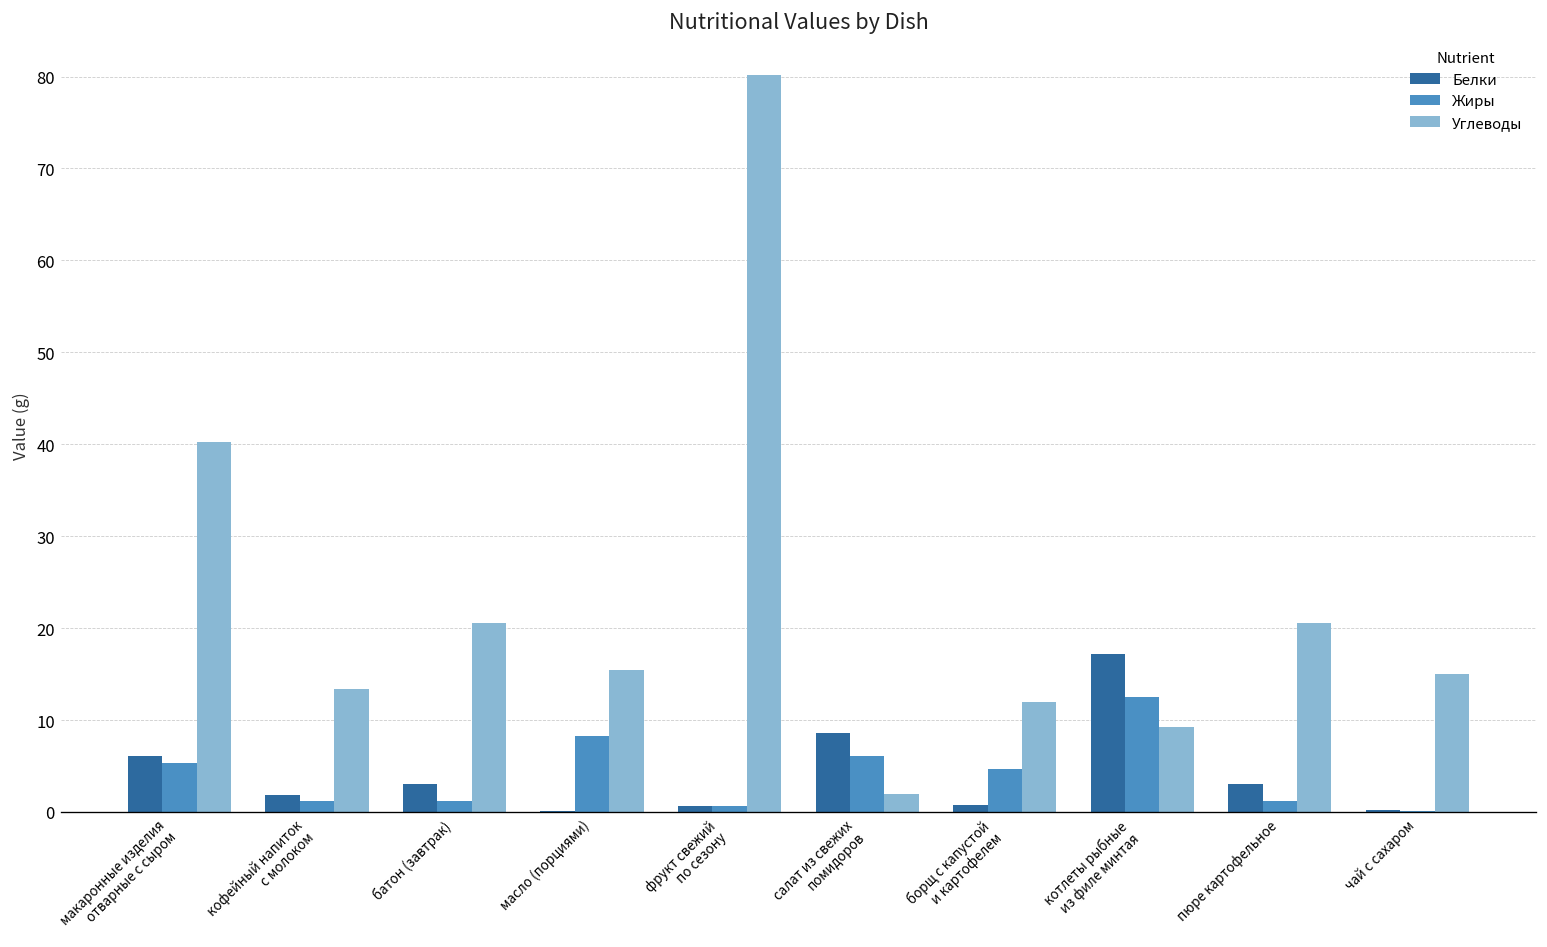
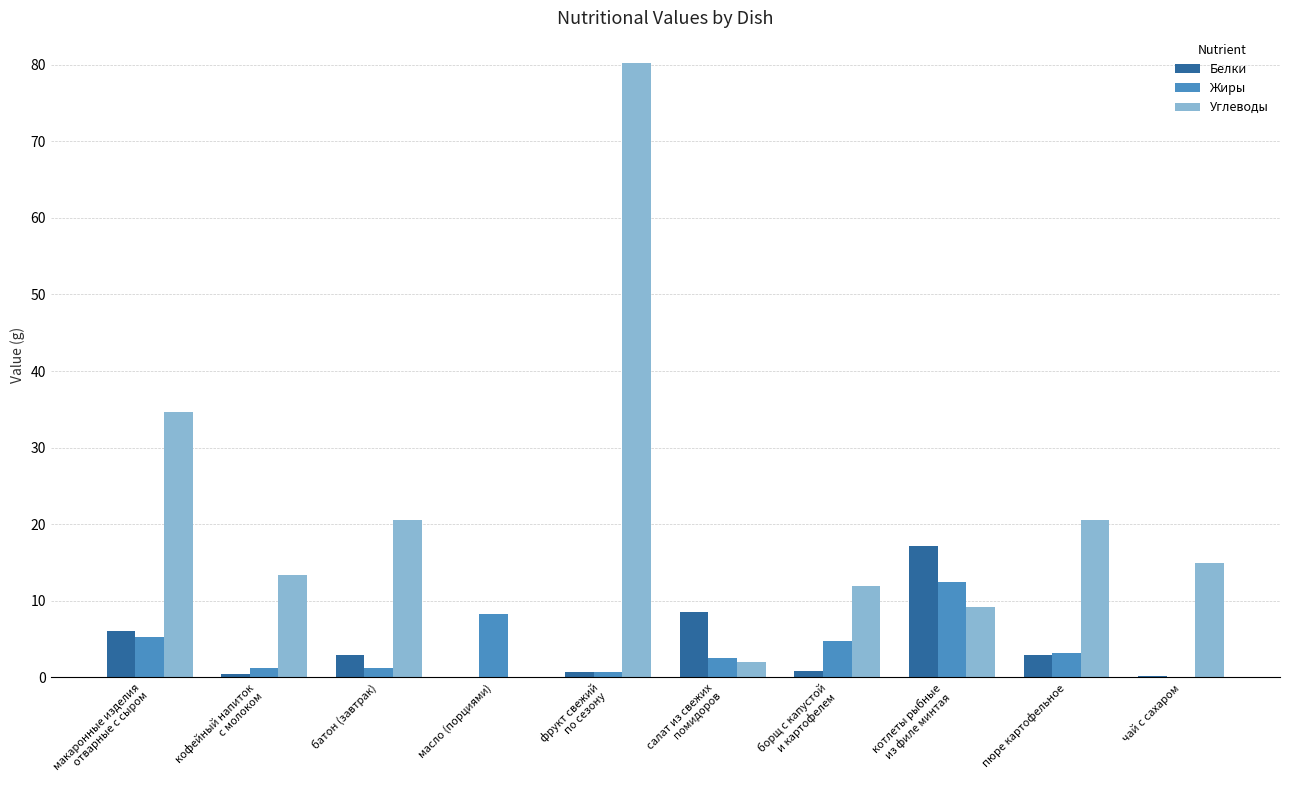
Углеводы, макаронные изделия отварные с сыром: 40 -> 35
Белки, кофейный напиток с молоком: 2 -> 1
Углеводы, масло (порциями): 15 -> 0
Жиры, салат из свежих помидоров: 6 -> 3
Жиры, пюре картофельное: 1 -> 3
